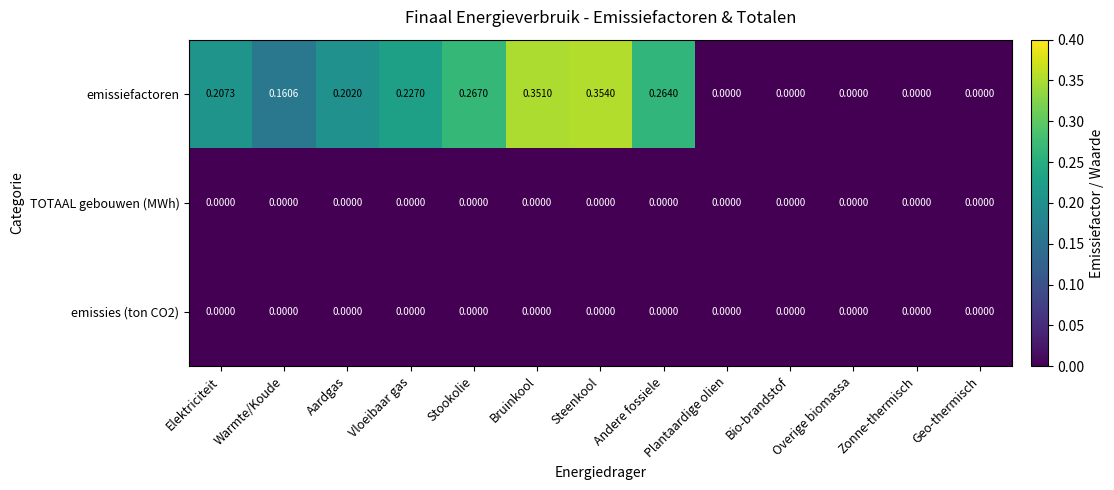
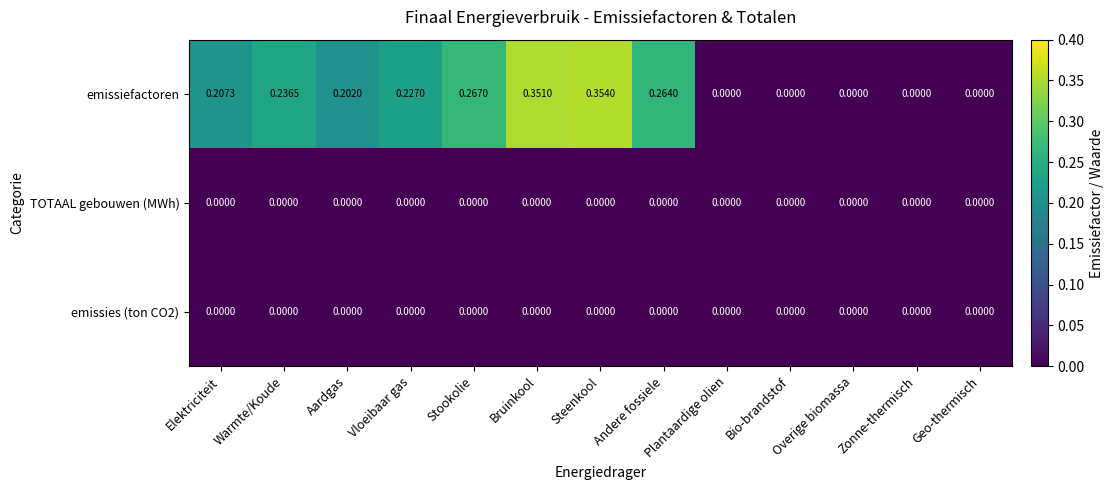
emissiefactoren, Warmte/Koude: 0.1606 -> 0.2365
